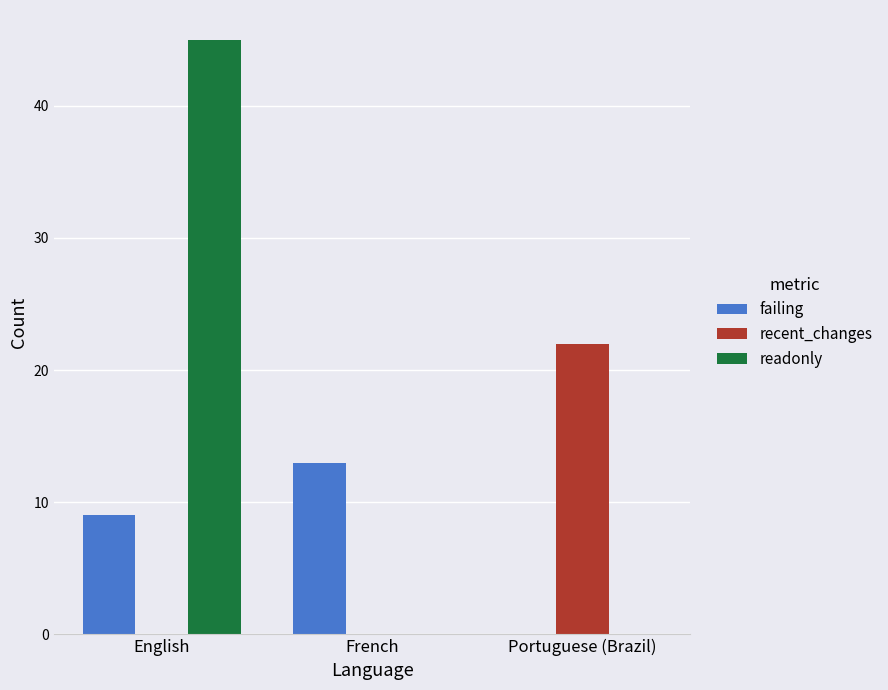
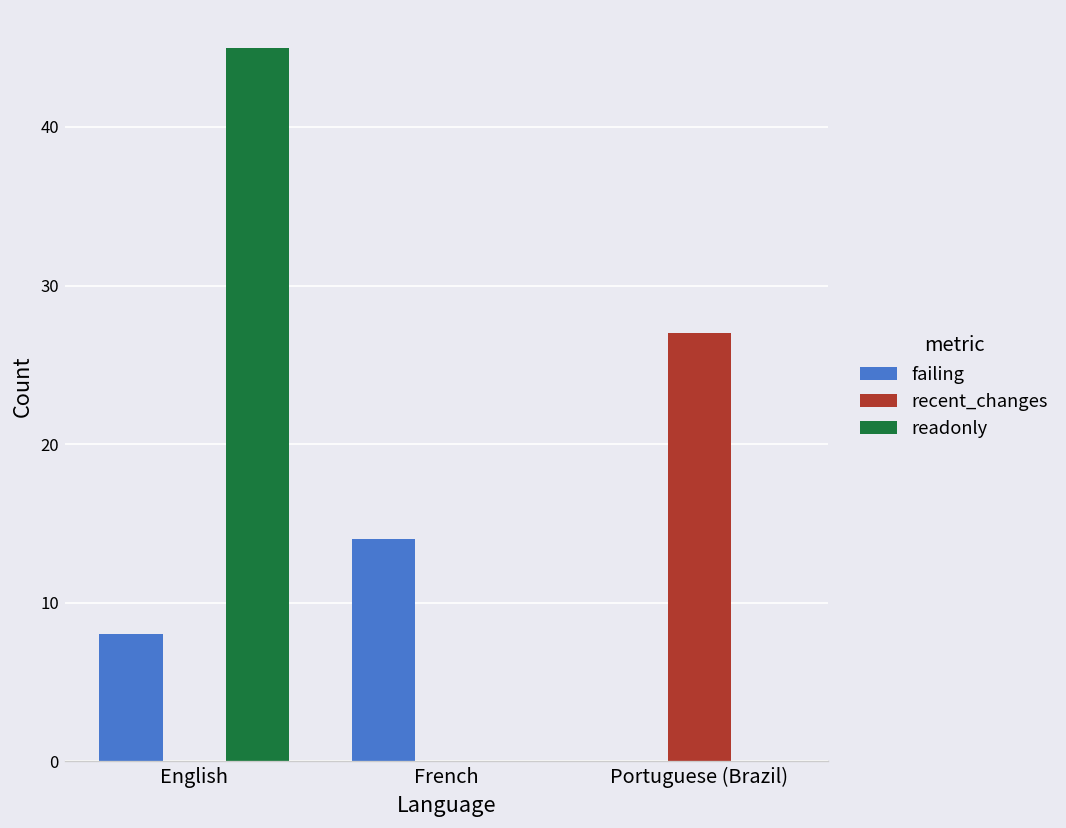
failing, English: 9 -> 8
failing, French: 13 -> 14
recent_changes, Portuguese (Brazil): 22 -> 27
